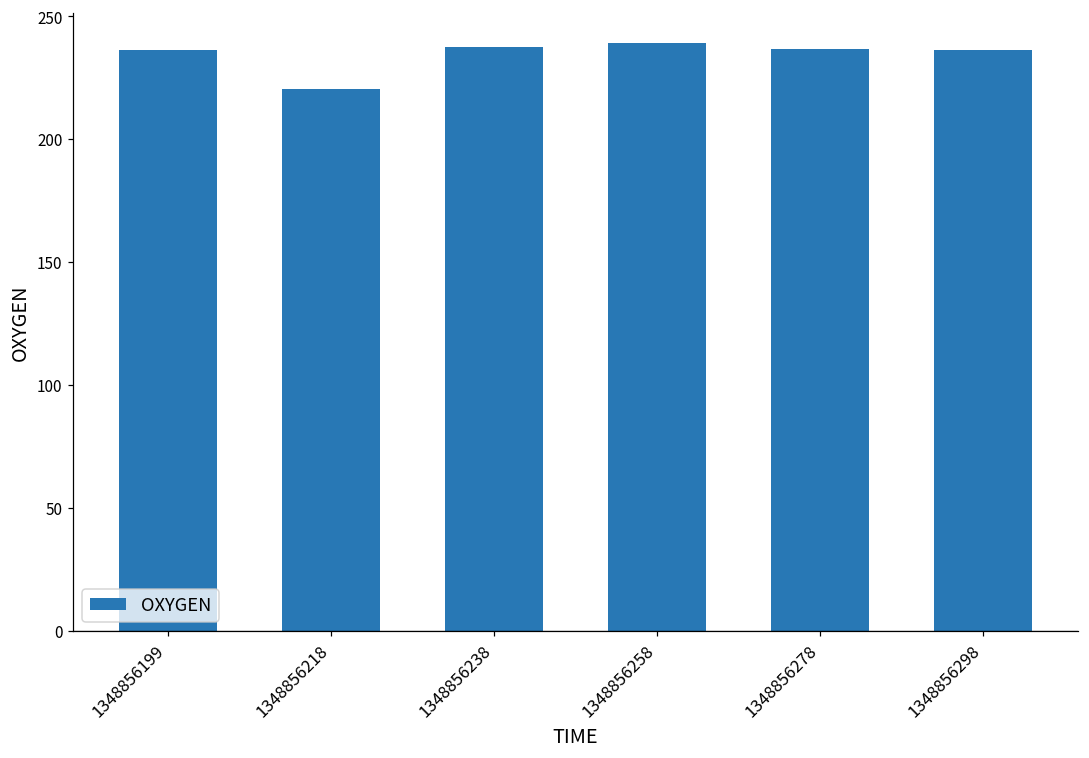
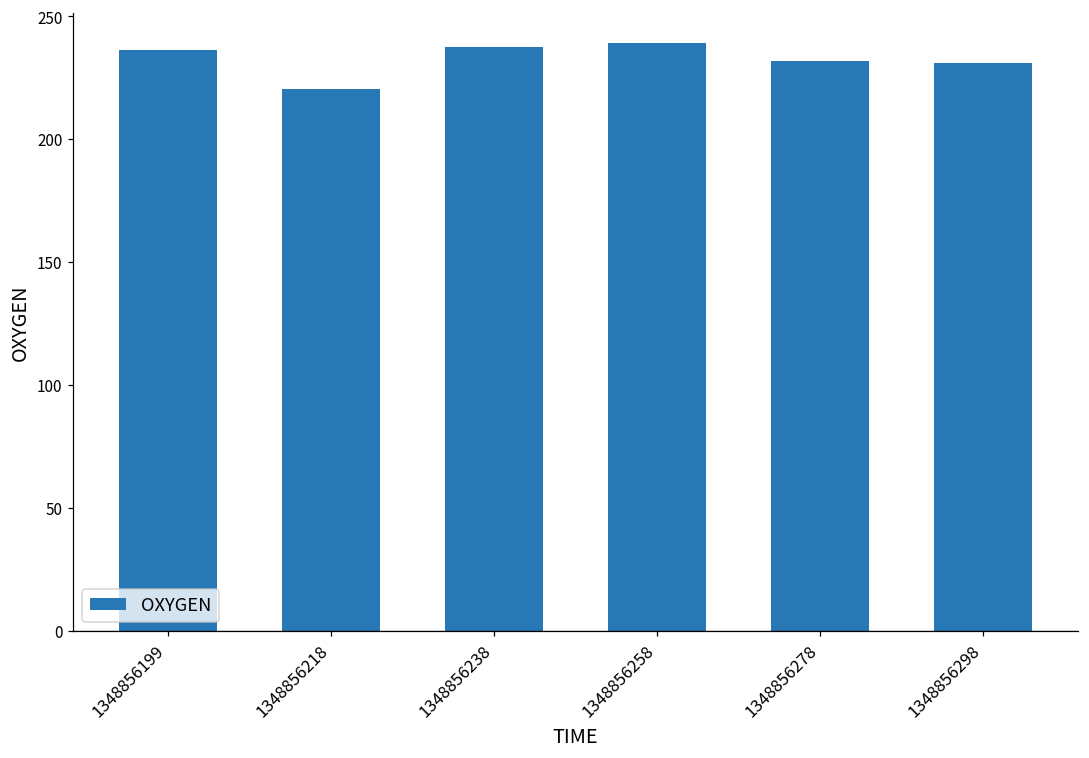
1348856278: 237 -> 232
1348856298: 236 -> 231
